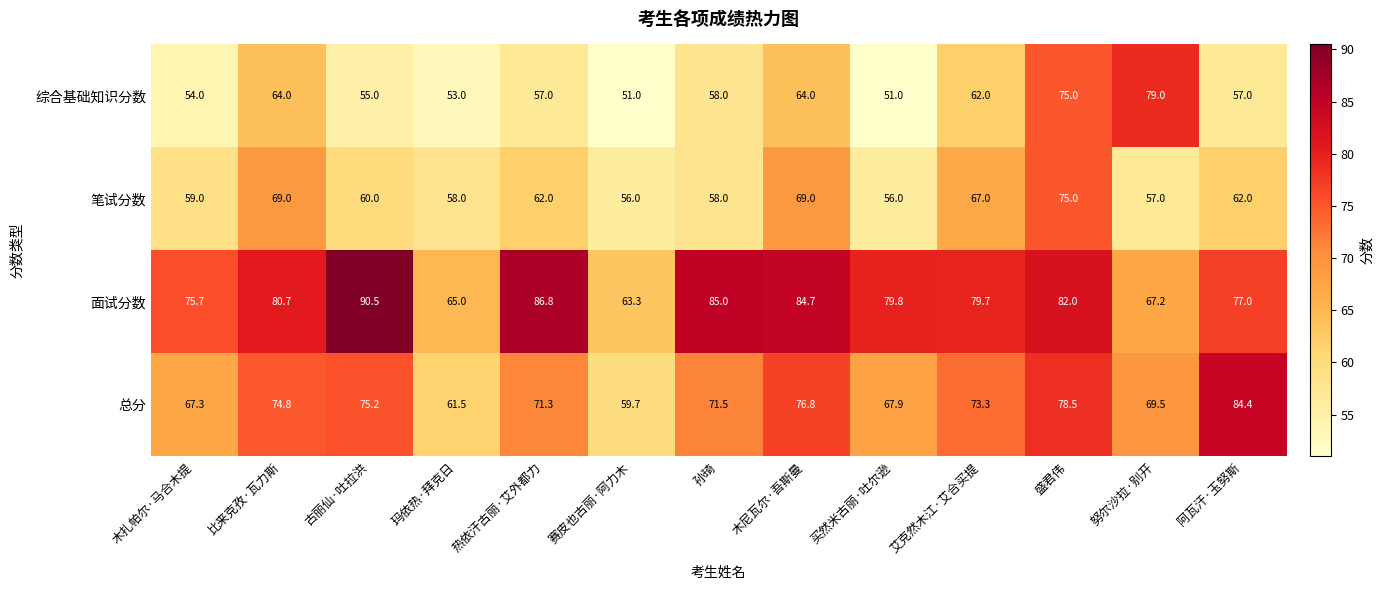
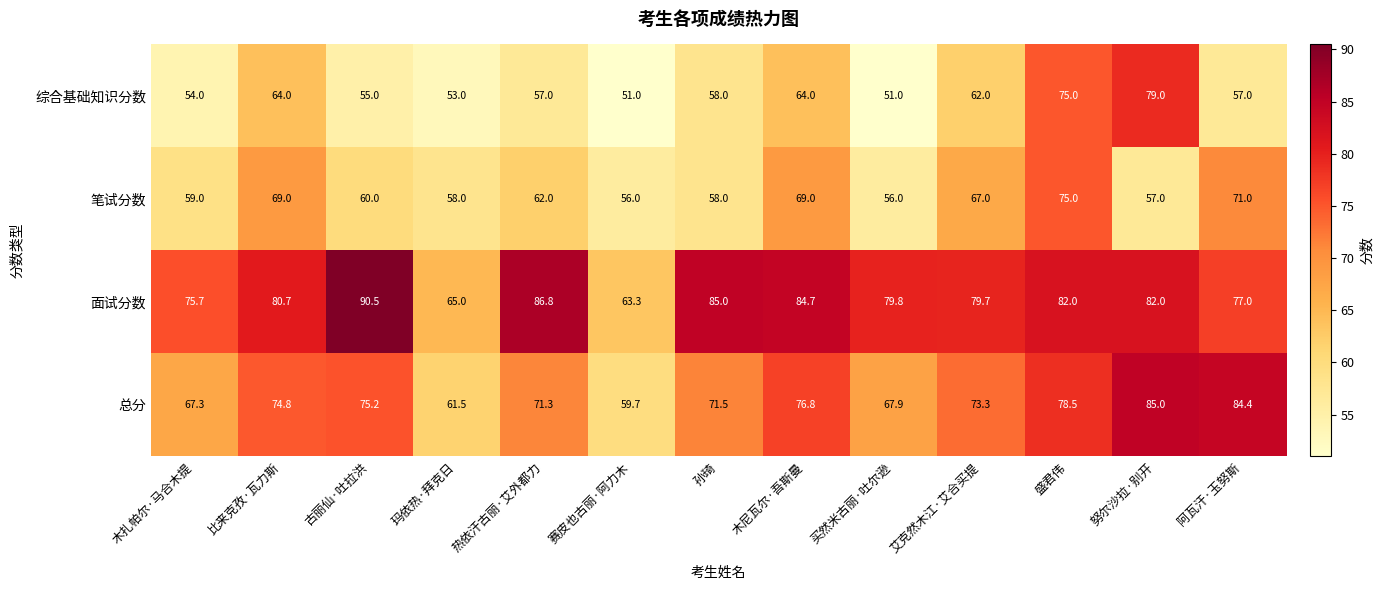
笔试分数, 阿瓦汗·玉努斯: 62.0 -> 71.0
面试分数, 努尔沙拉·别开: 67.2 -> 82.0
总分, 努尔沙拉·别开: 69.5 -> 85.0
